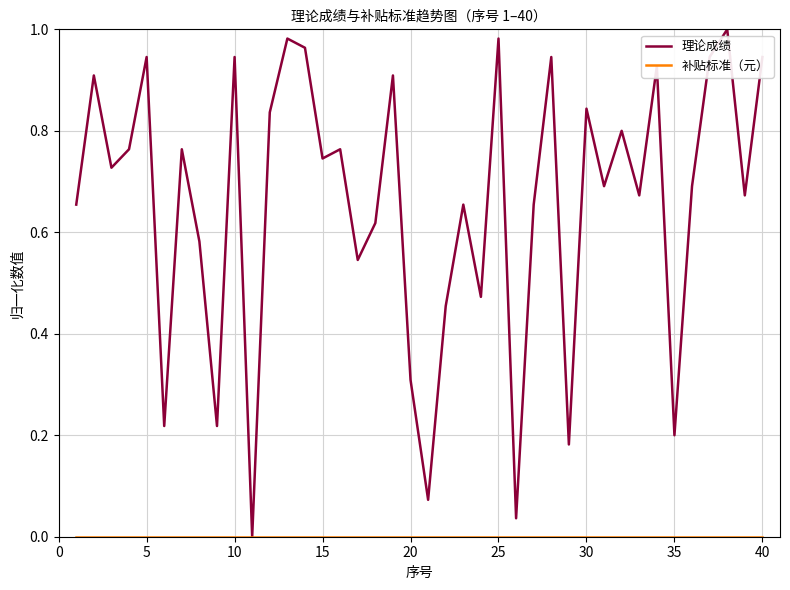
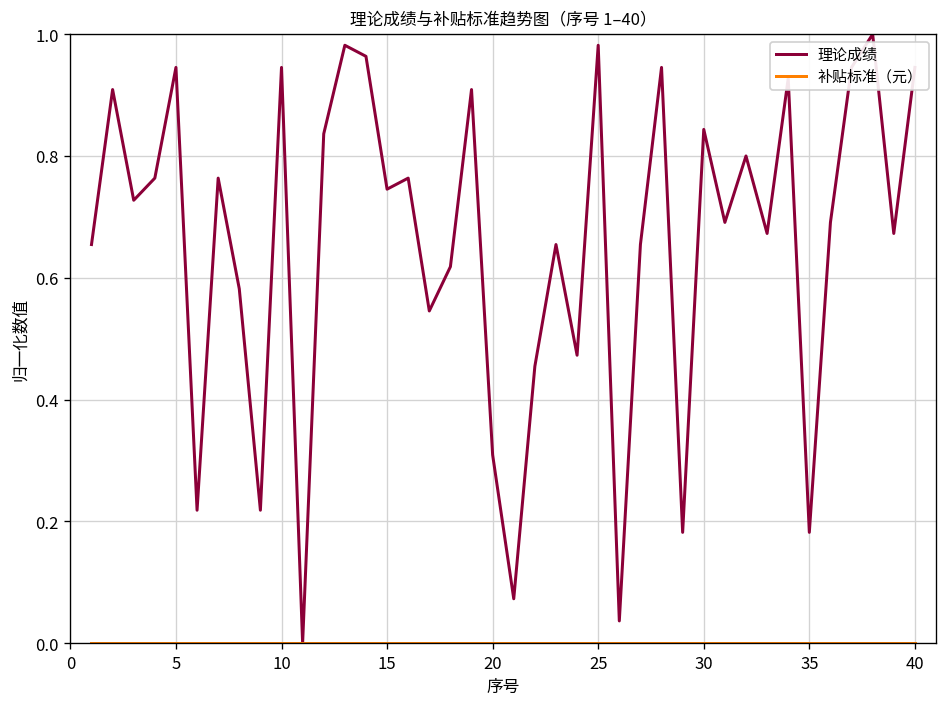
理论成绩, 35: 0.20 -> 0.18
